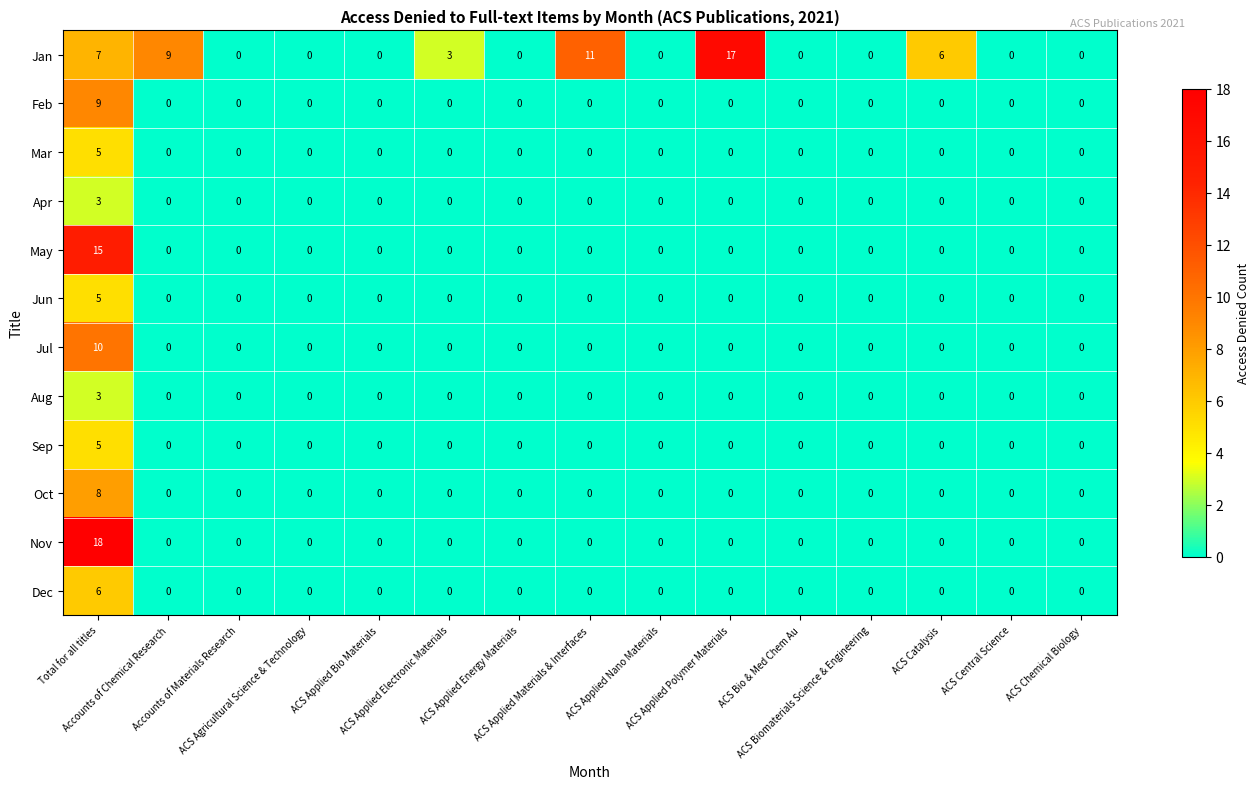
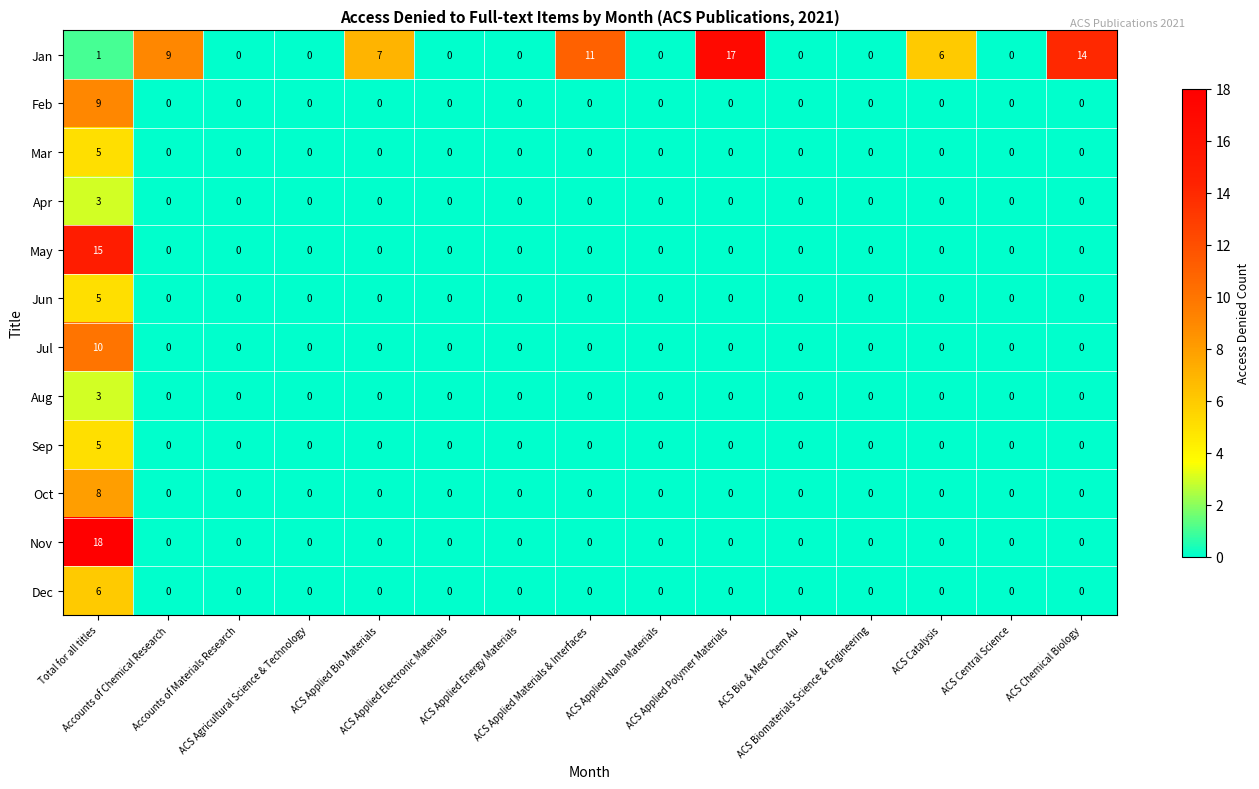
Jan, Total for all titles: 7 -> 1
Jan, ACS Applied Bio Materials: 0 -> 7
Jan, ACS Applied Electronic Materials: 3 -> 0
Jan, ACS Chemical Biology: 0 -> 14
